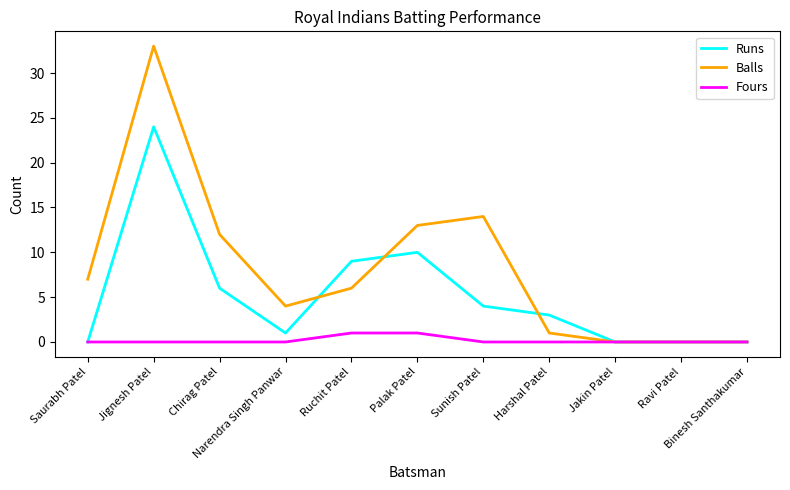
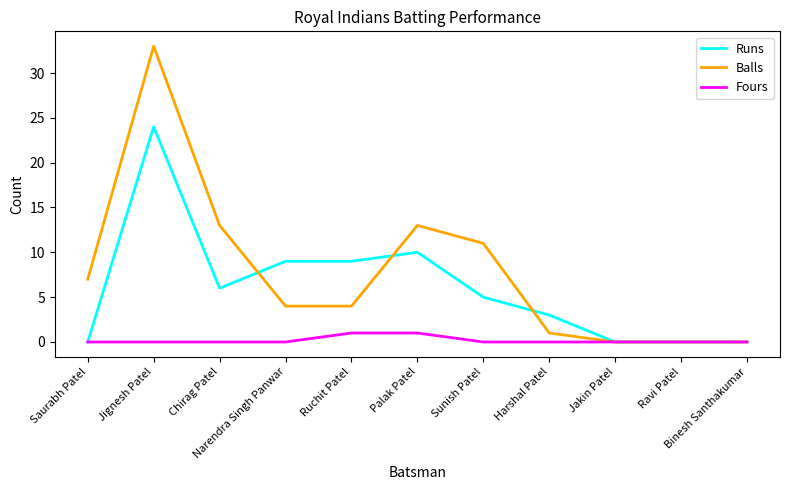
Balls, Chirag Patel: 12 -> 13
Runs, Narendra Singh Panwar: 1 -> 9
Balls, Ruchit Patel: 6 -> 4
Runs, Sunish Patel: 4 -> 5
Balls, Sunish Patel: 14 -> 11
